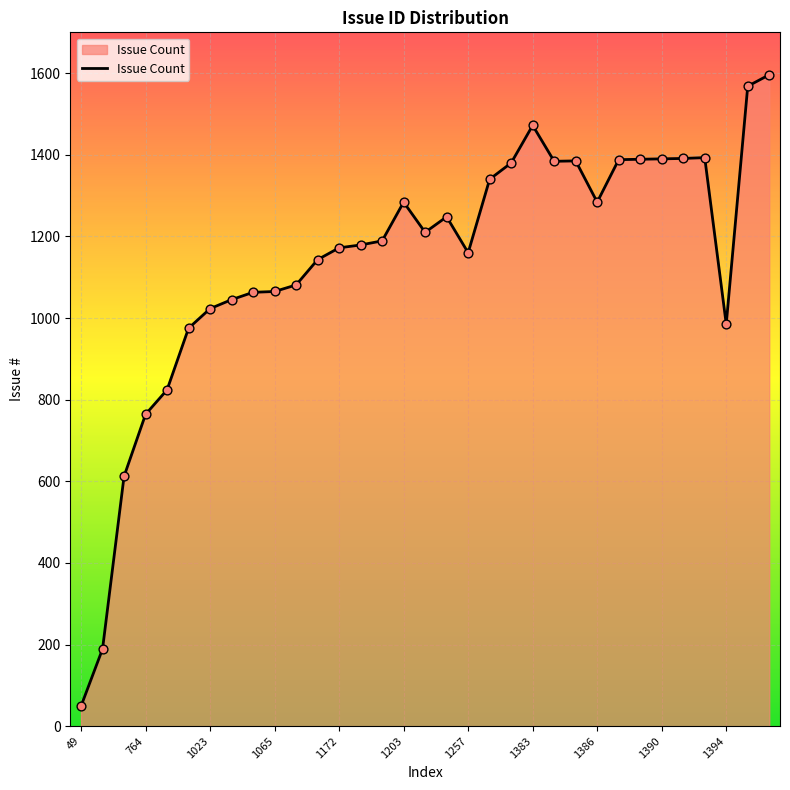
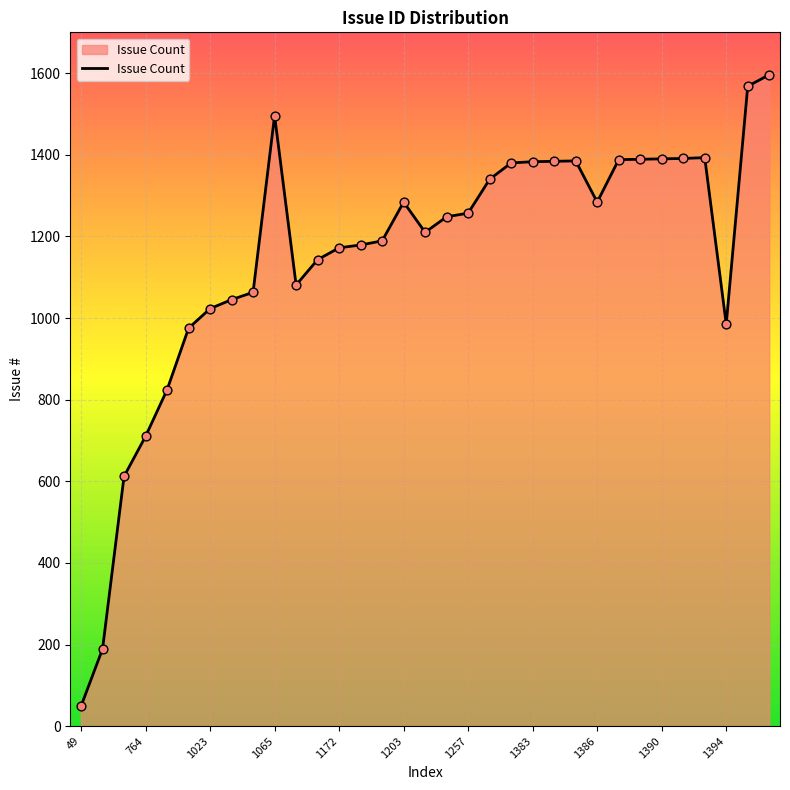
764: 760 -> 710
1065: 1070 -> 1500
1257: 1160 -> 1260
1383: 1470 -> 1380
